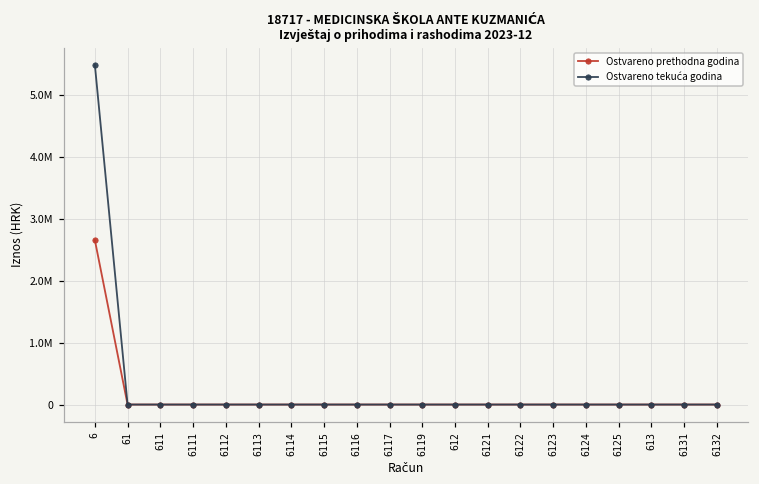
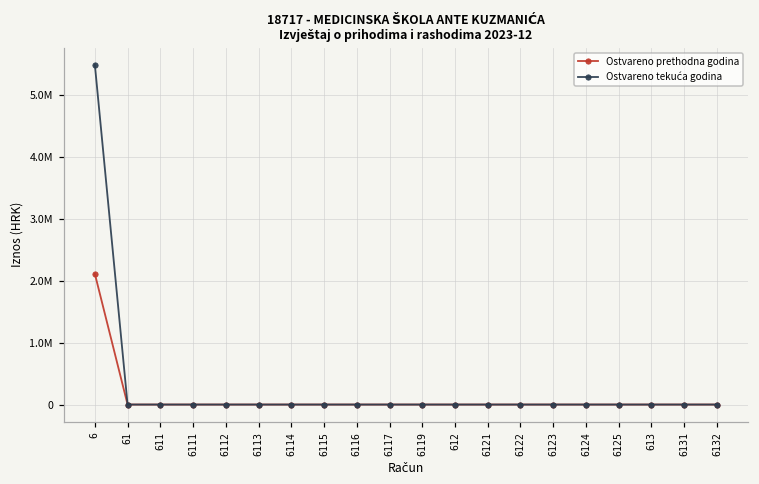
Ostvareno prethodna godina, 6: 2700000 -> 2100000
